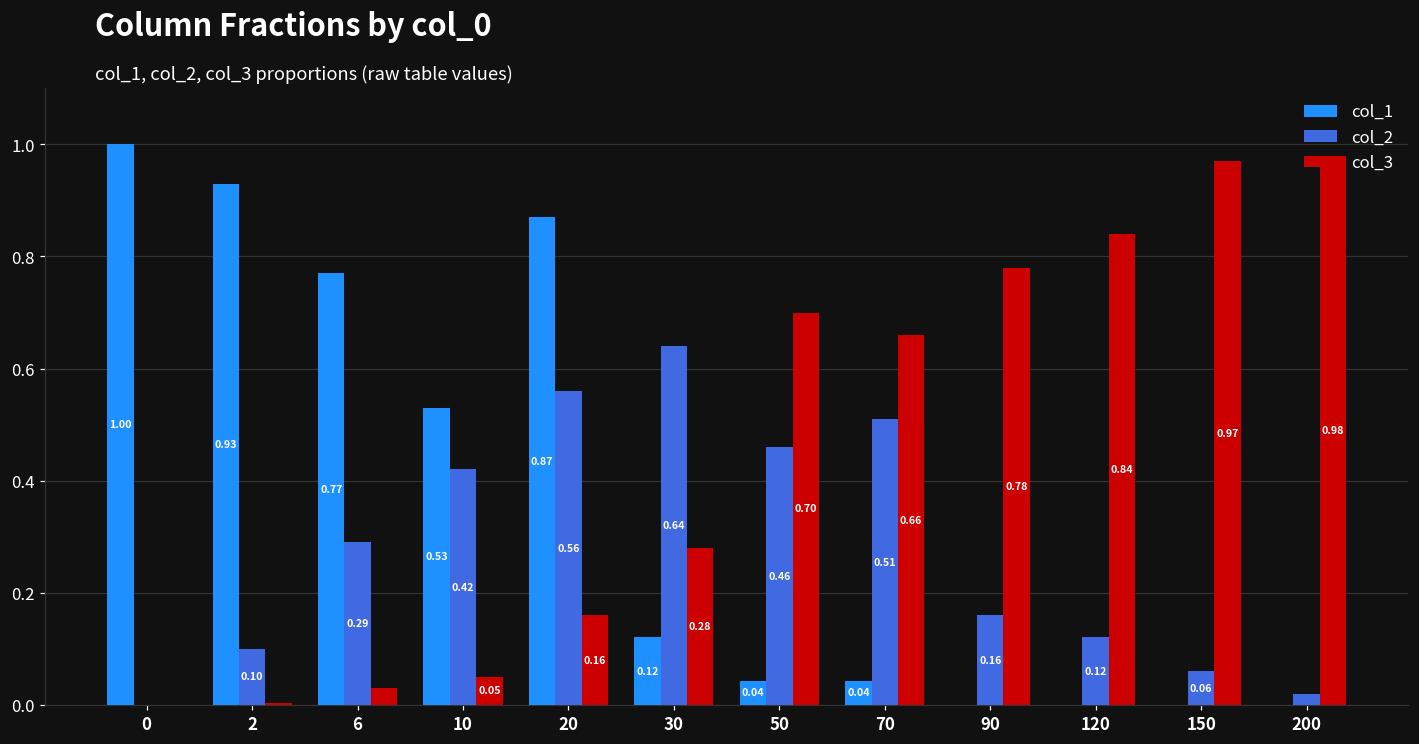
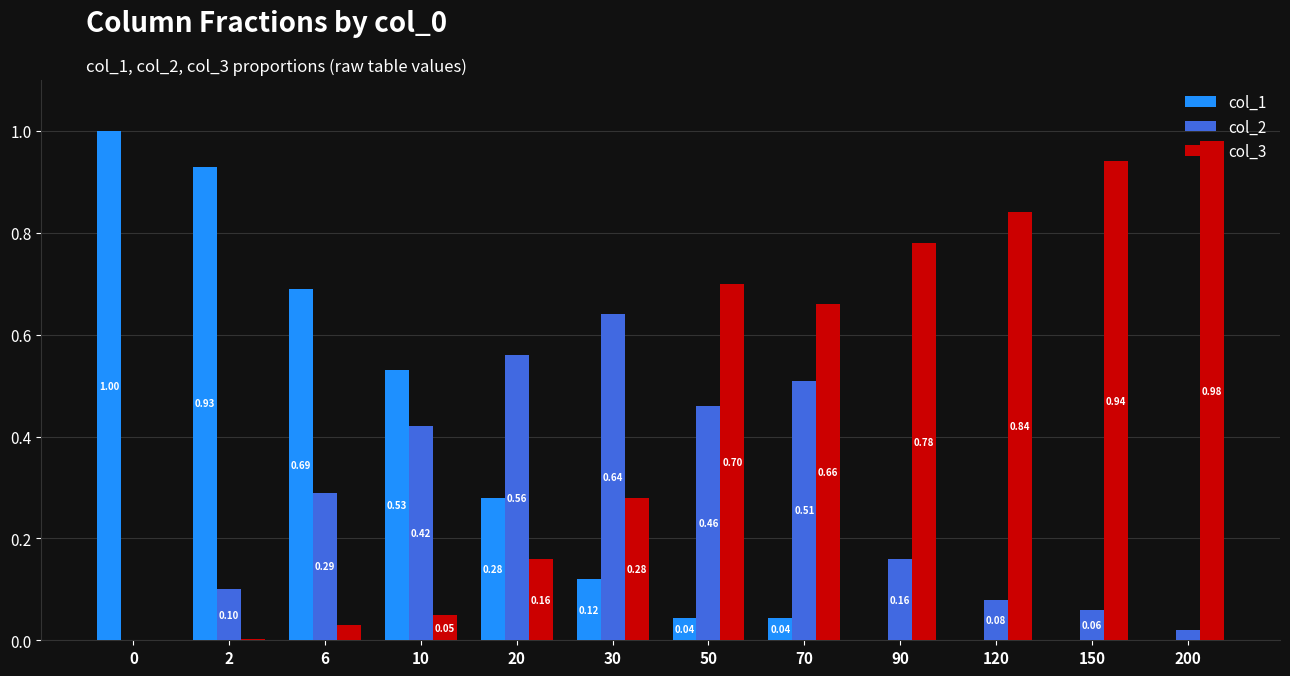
col_1, 6: 0.77 -> 0.69
col_1, 20: 0.87 -> 0.28
col_2, 120: 0.12 -> 0.08
col_3, 150: 0.97 -> 0.94
